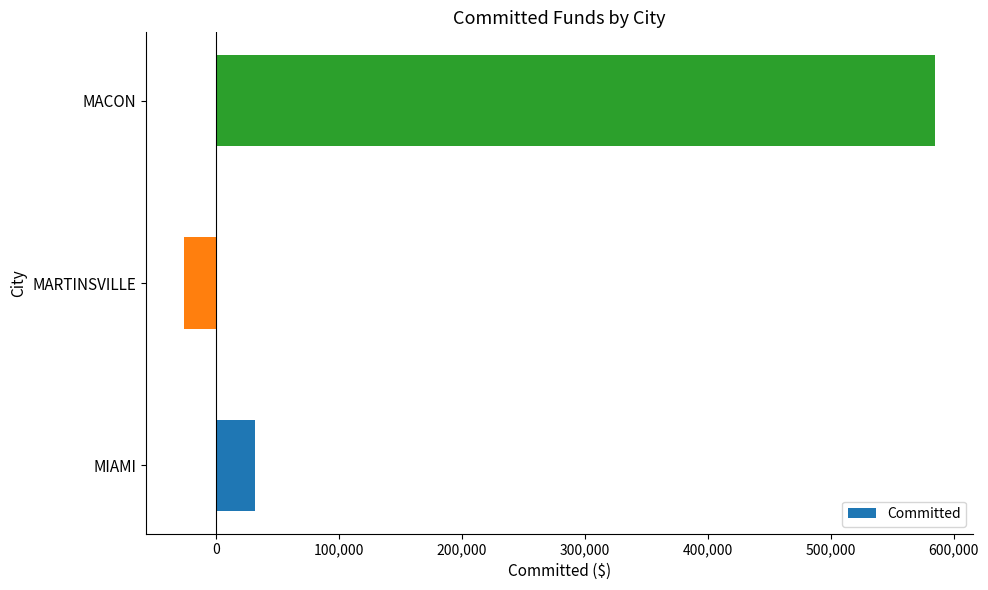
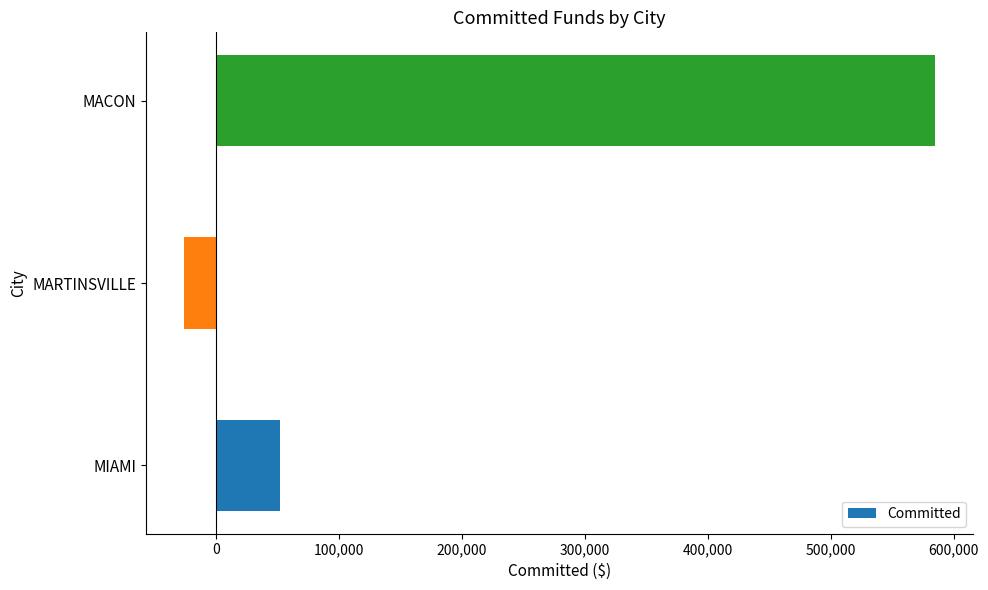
MIAMI: 32,000 -> 52,000
